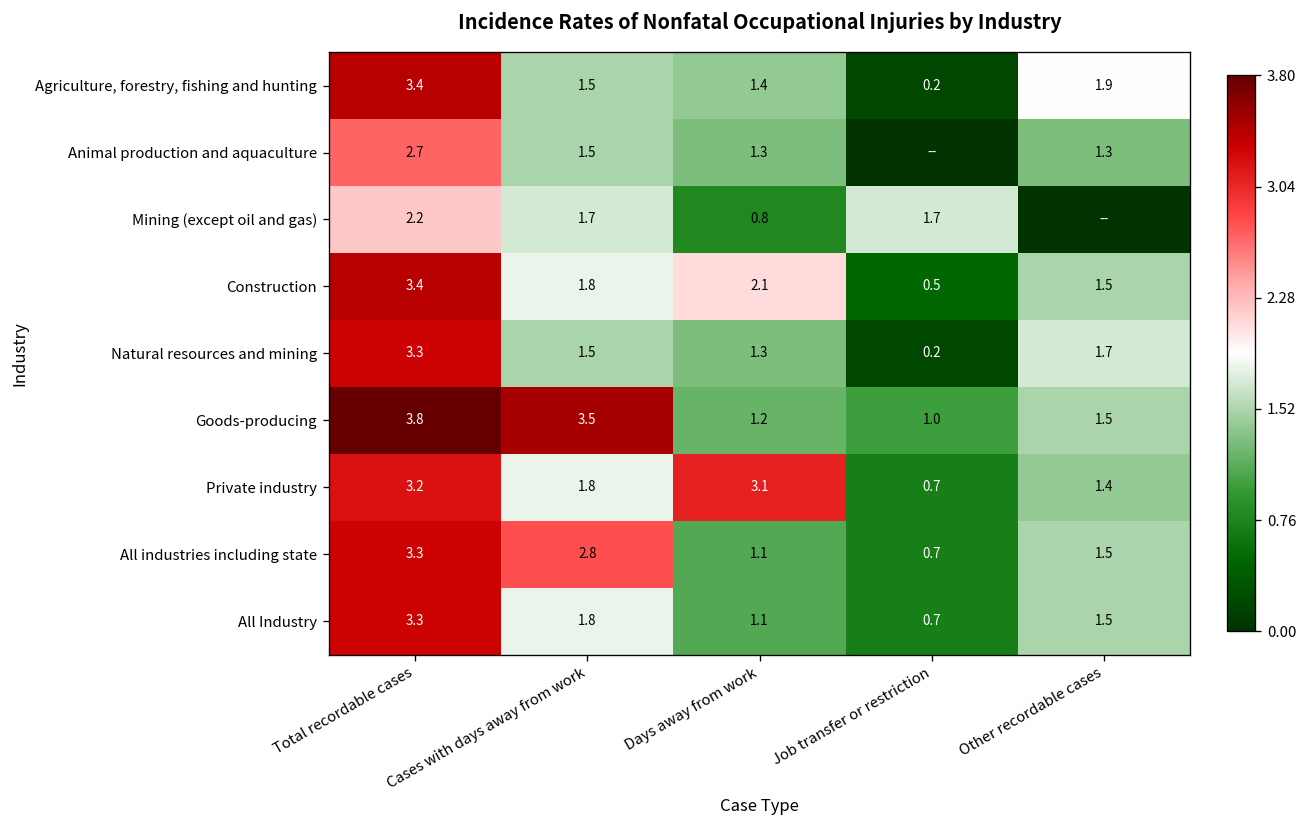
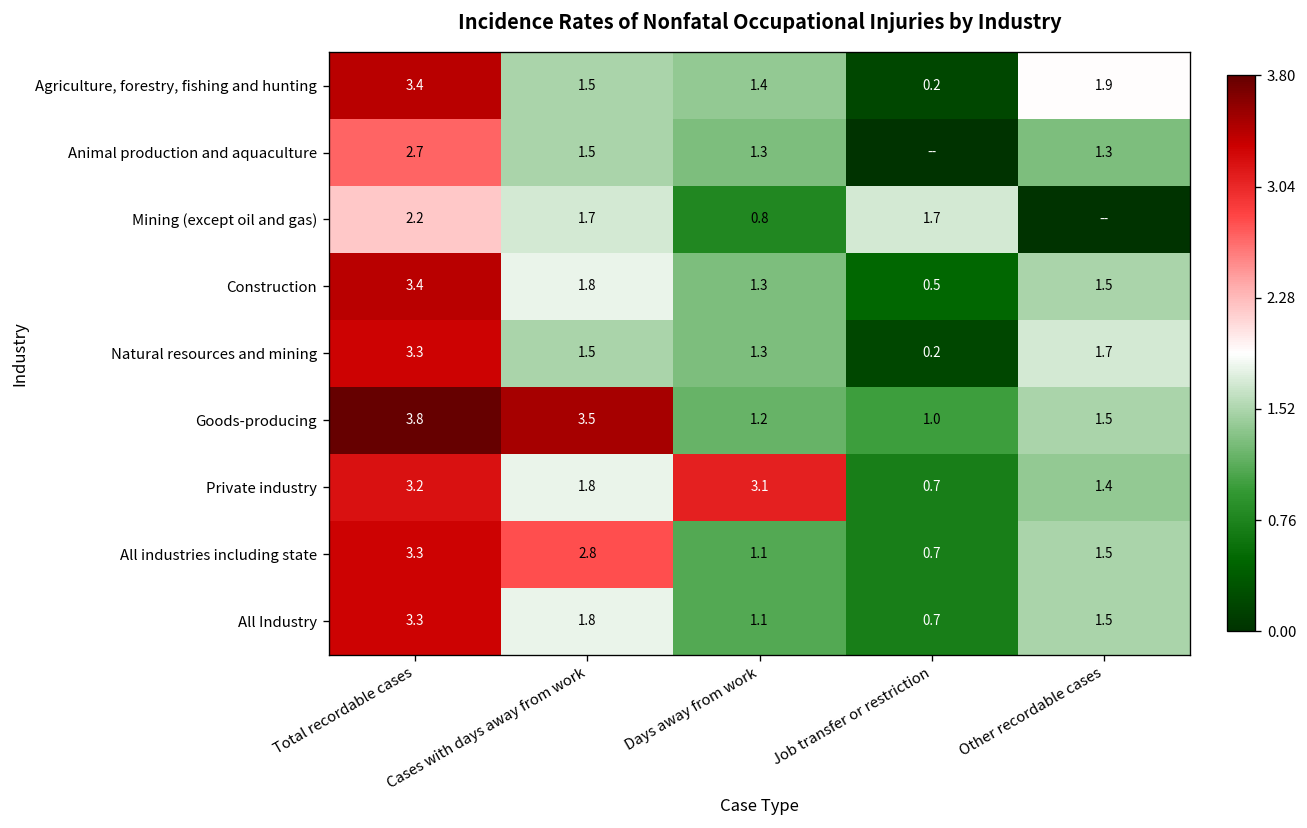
Construction, Days away from work: 2.1 -> 1.3
